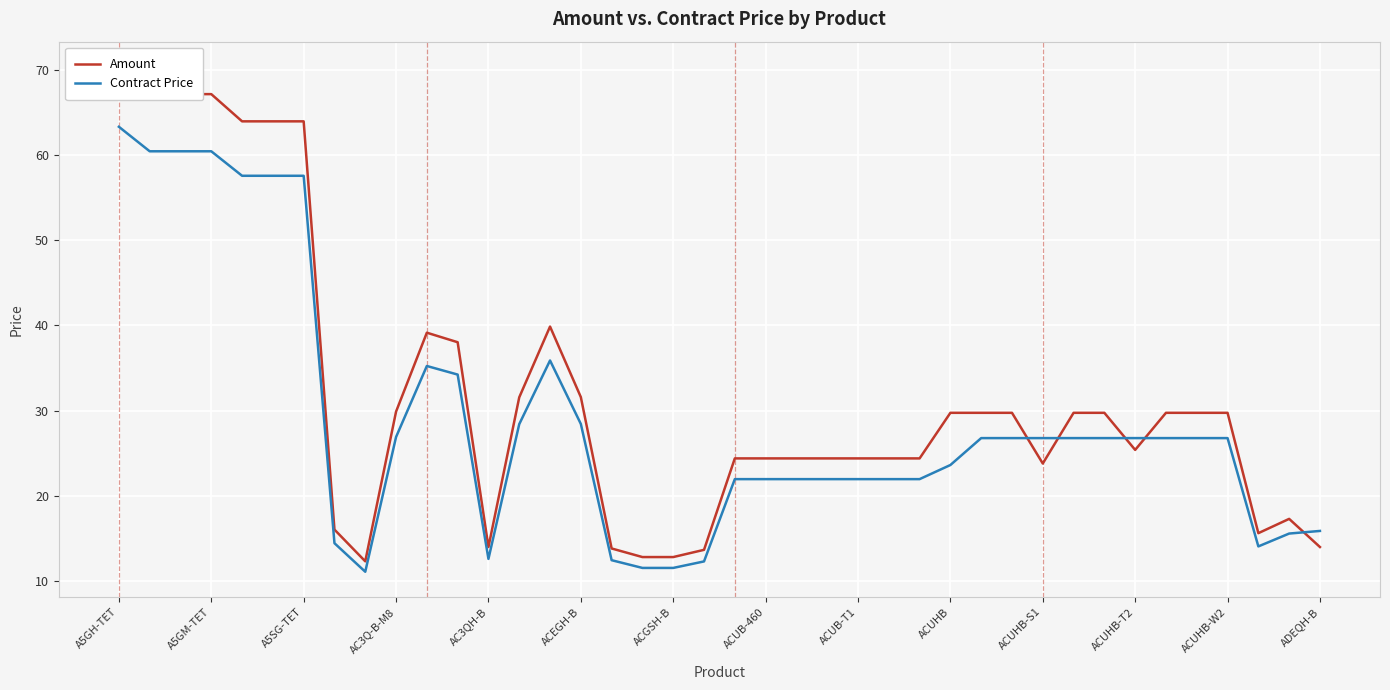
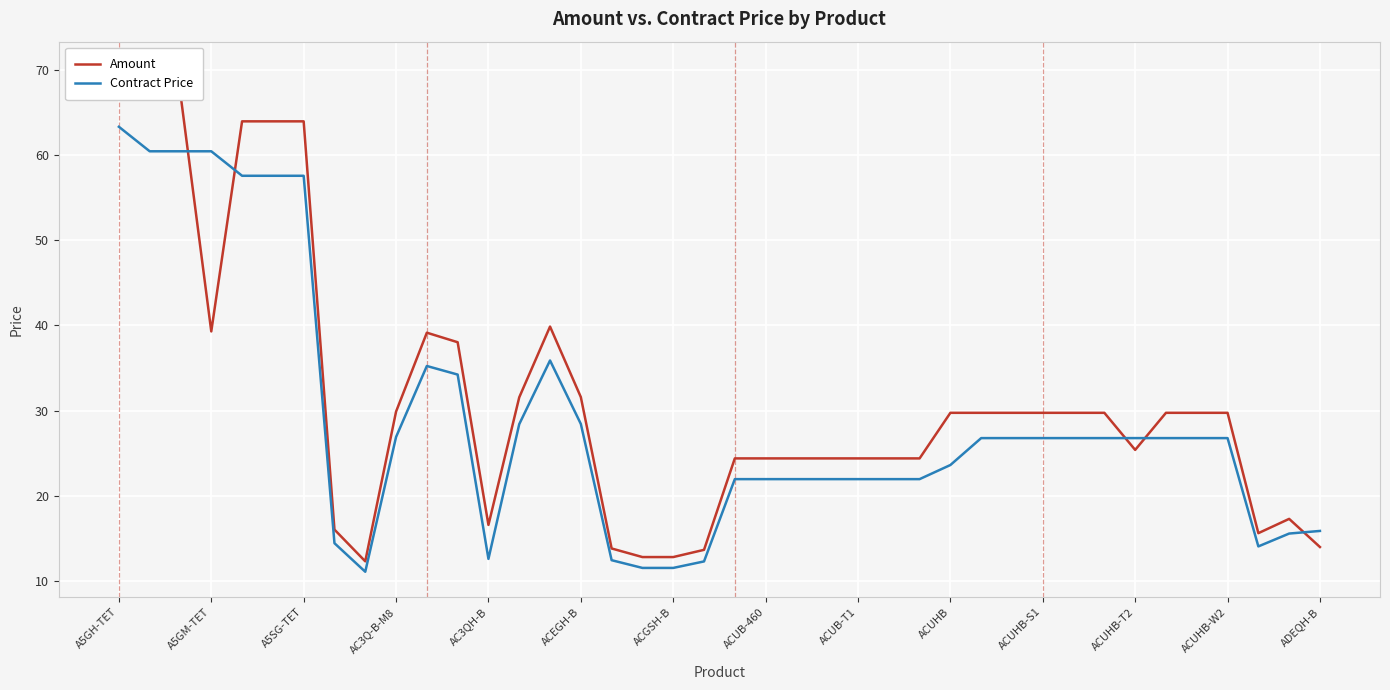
Amount, A5GM-TET: 67 -> 39
Amount, AC3QH-B: 14 -> 17
Amount, ACUHB-S1: 24 -> 30
